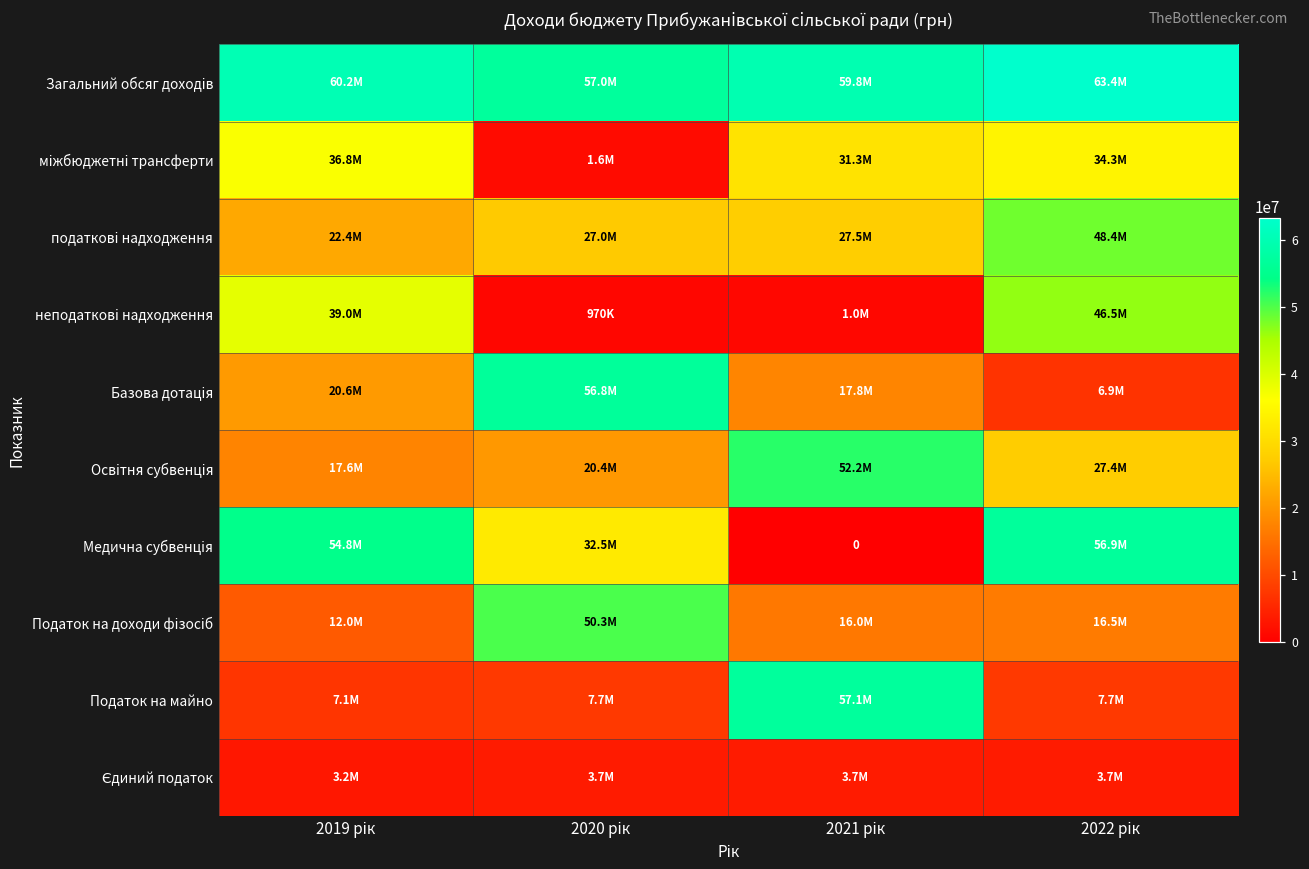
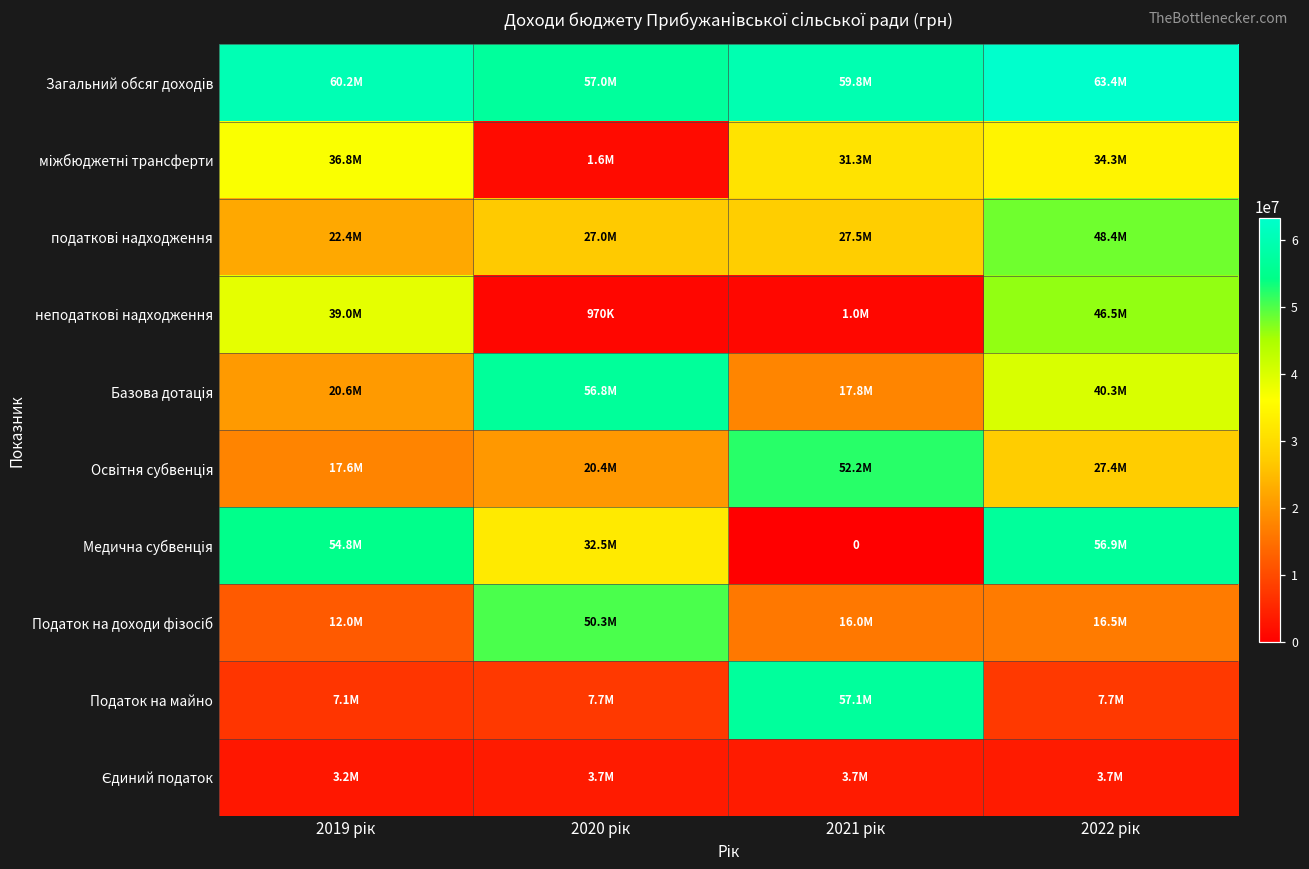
Базова дотація, 2022 рік: 6.9M -> 40.3M
